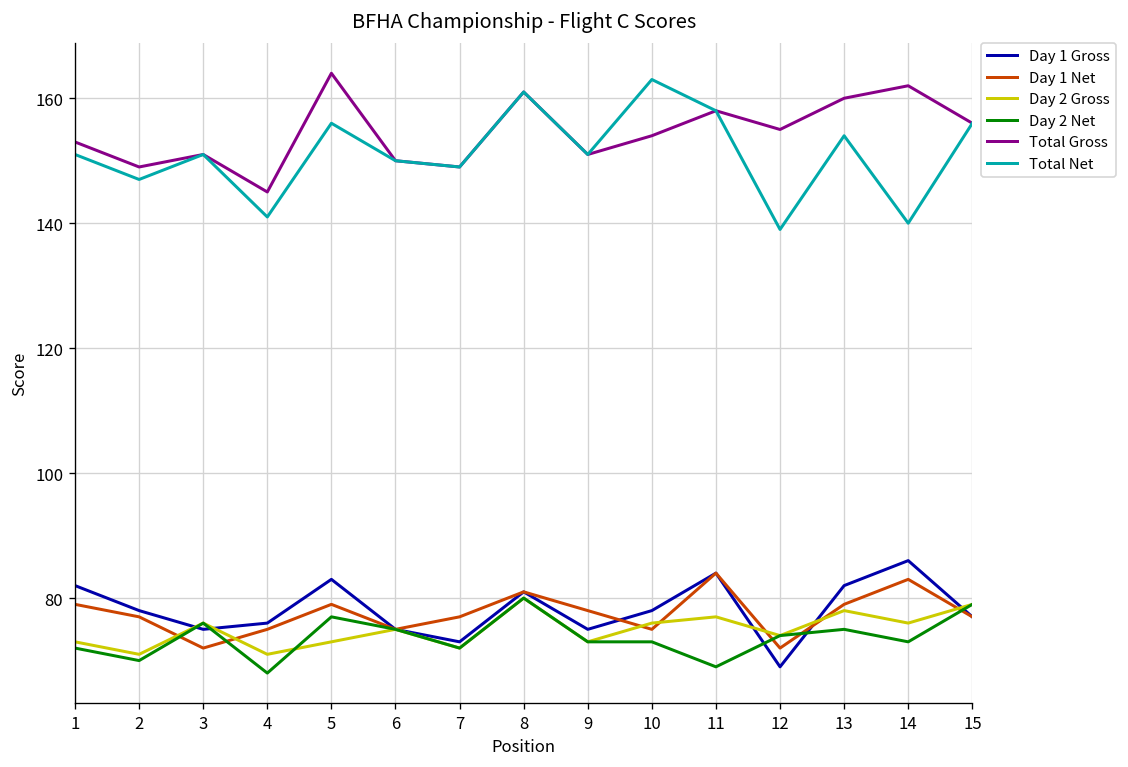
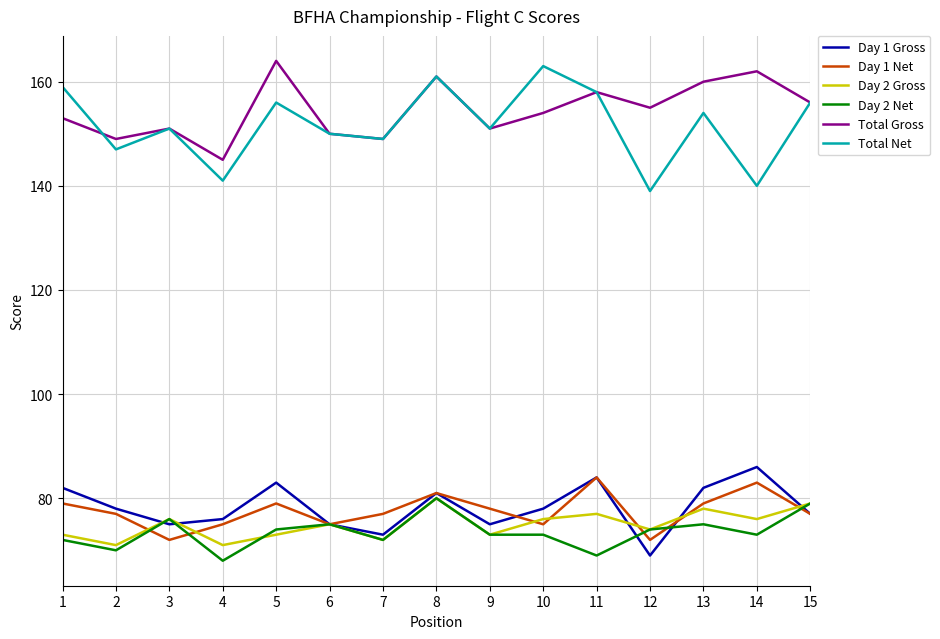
Total Net, 1: 151 -> 159
Day 2 Net, 5: 77 -> 74
